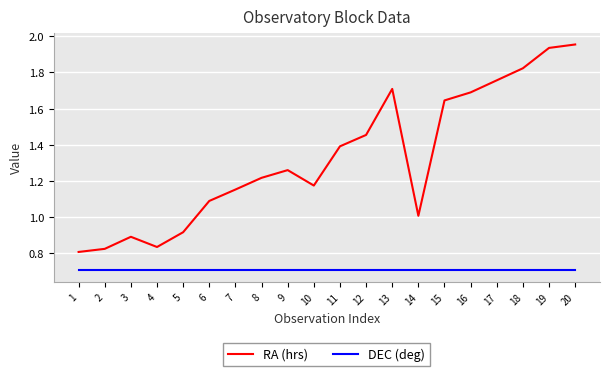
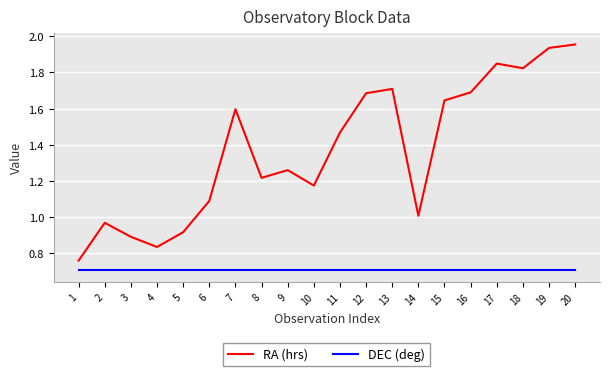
RA (hrs), 1: 0.81 -> 0.76
RA (hrs), 2: 0.82 -> 0.97
RA (hrs), 7: 1.15 -> 1.60
RA (hrs), 11: 1.39 -> 1.47
RA (hrs), 12: 1.45 -> 1.68
RA (hrs), 17: 1.76 -> 1.85
